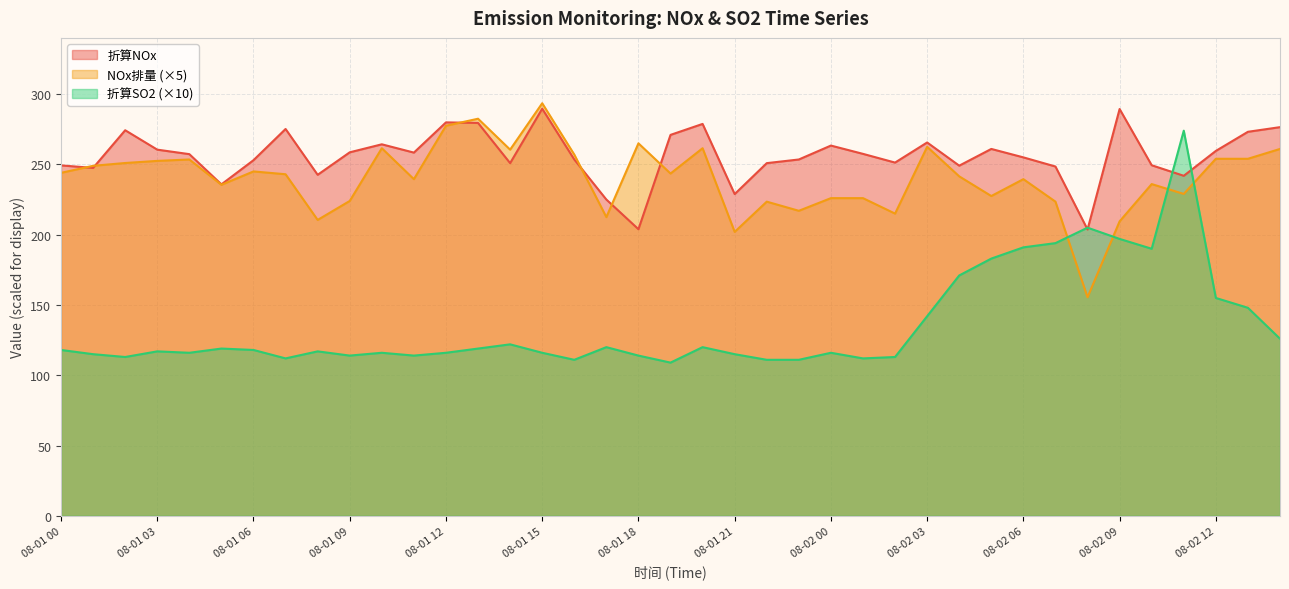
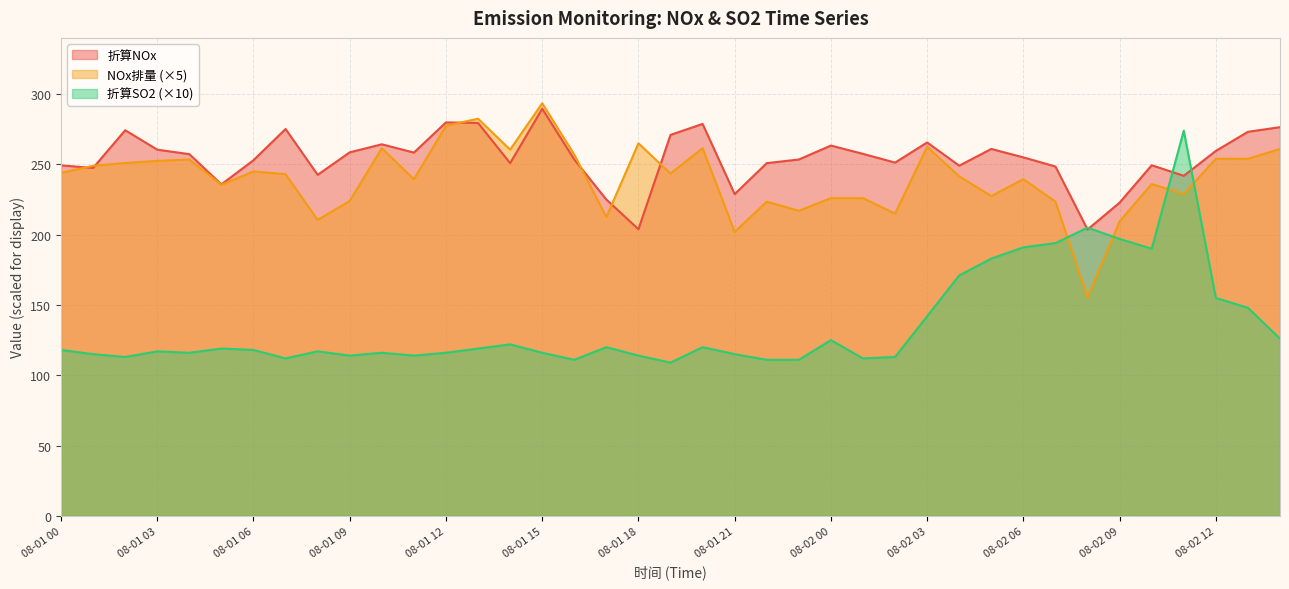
折算SO2 (×10), 08-02 00: 116 -> 125
折算NOx, 08-02 09: 289 -> 223
